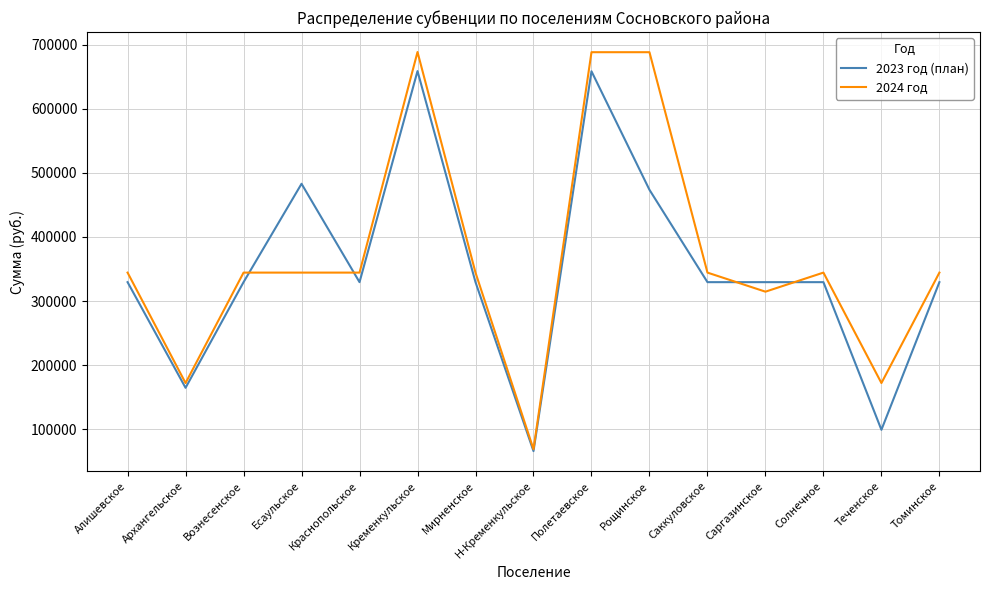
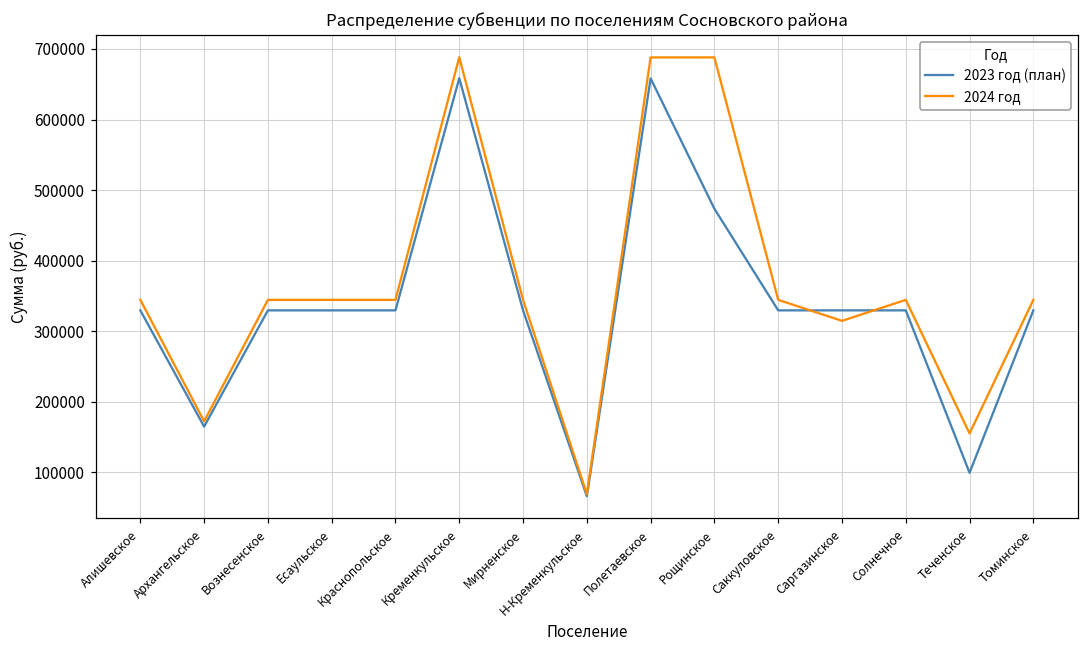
2023 год (план), Есаульское: 480000 -> 330000
2024 год, Теченское: 170000 -> 150000
